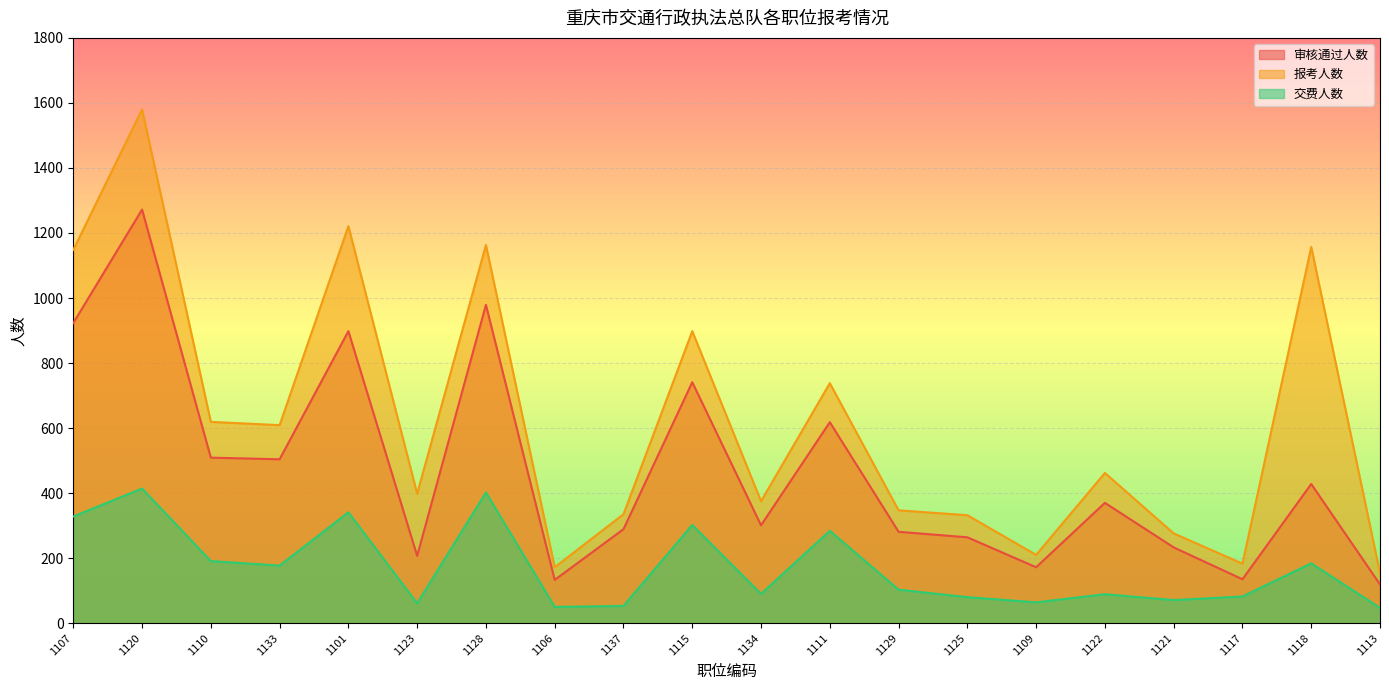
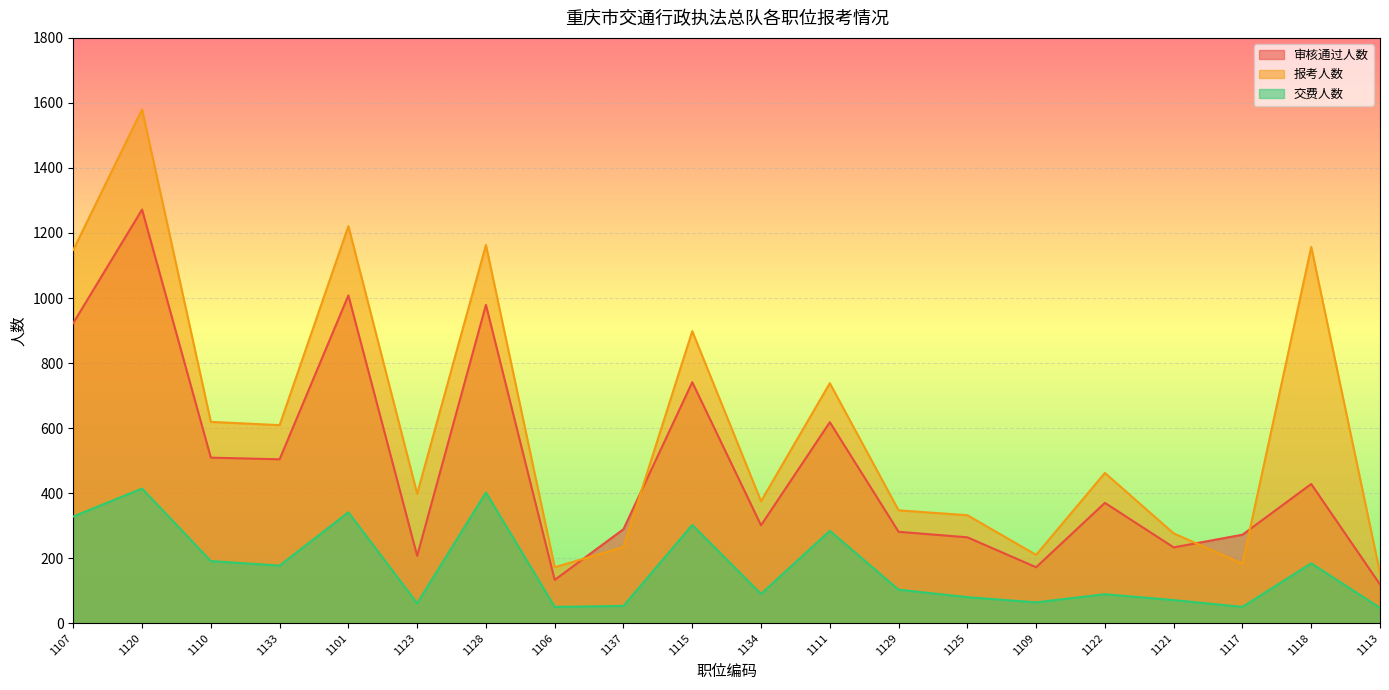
审核通过人数, 1101: 900 -> 1010
报考人数, 1137: 340 -> 230
审核通过人数, 1117: 140 -> 270
交费人数, 1117: 80 -> 50
